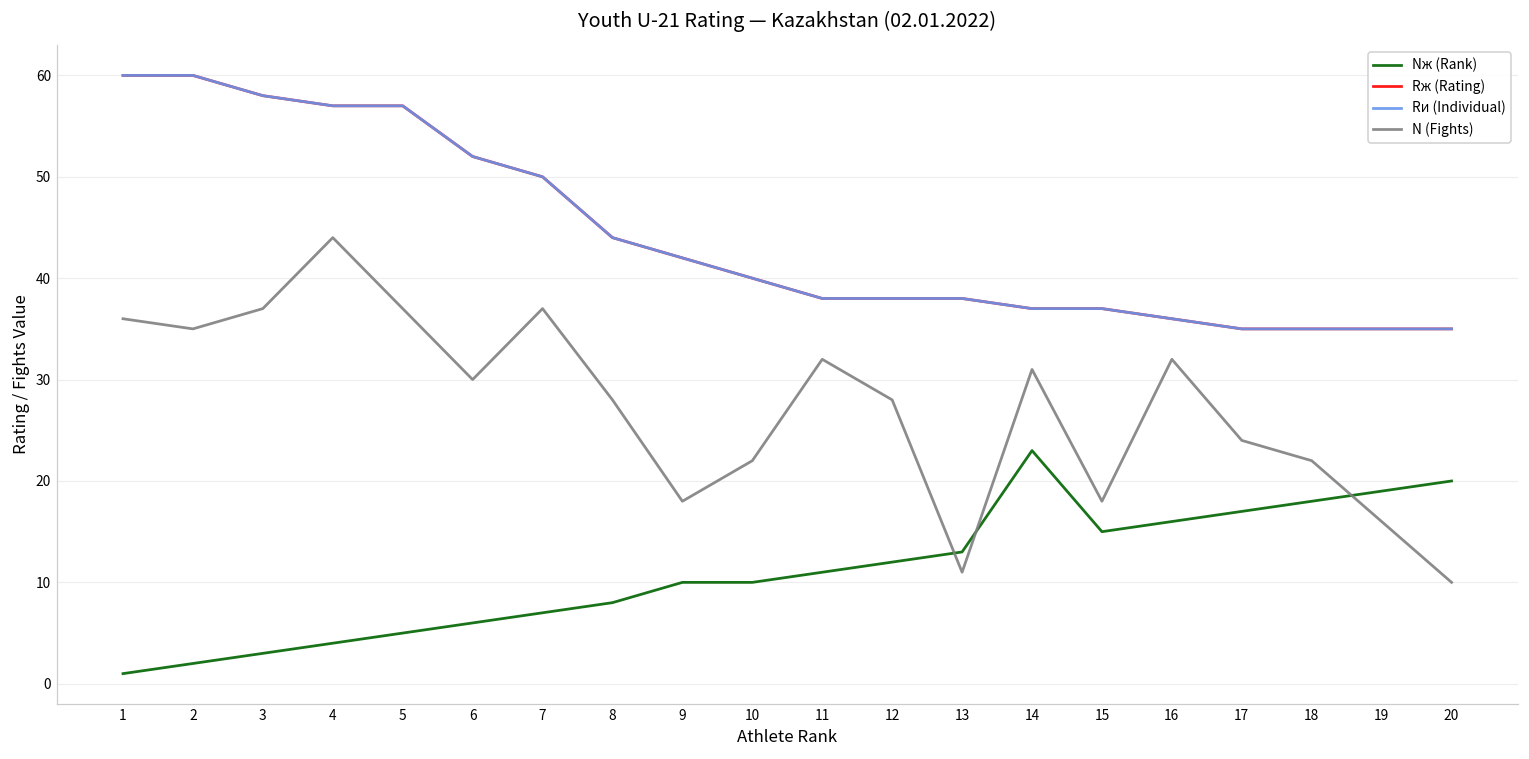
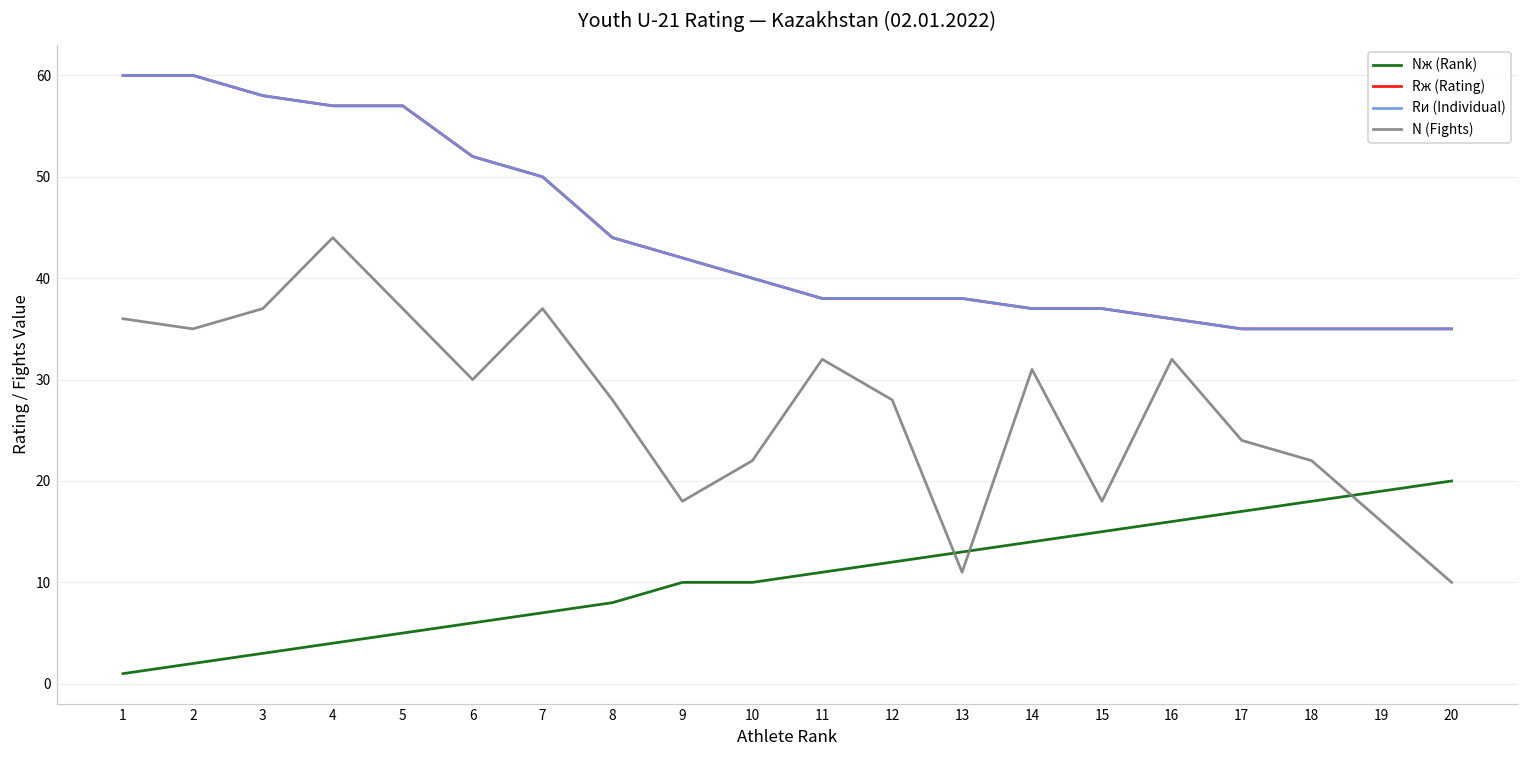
Nж (Rank), 14: 23 -> 14
